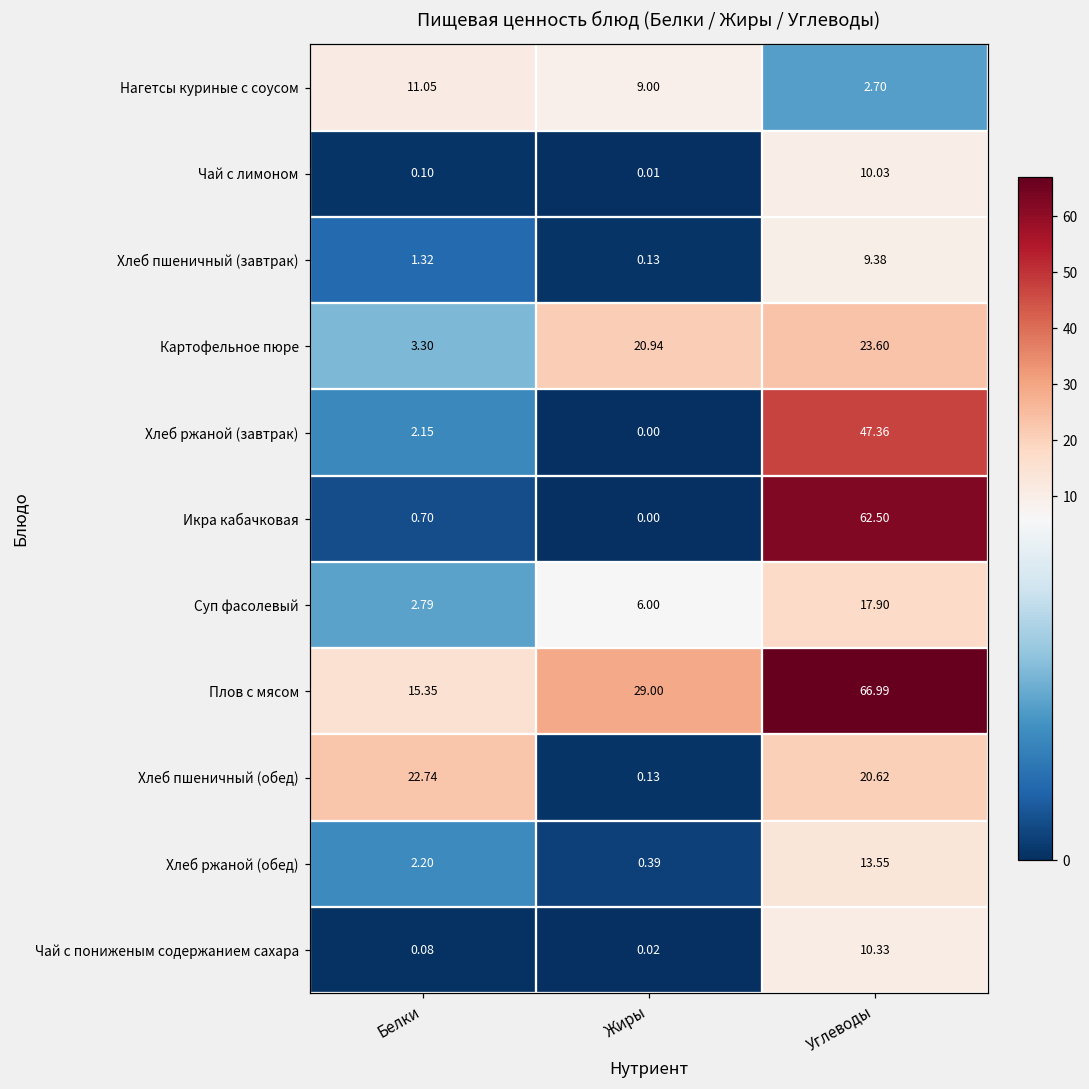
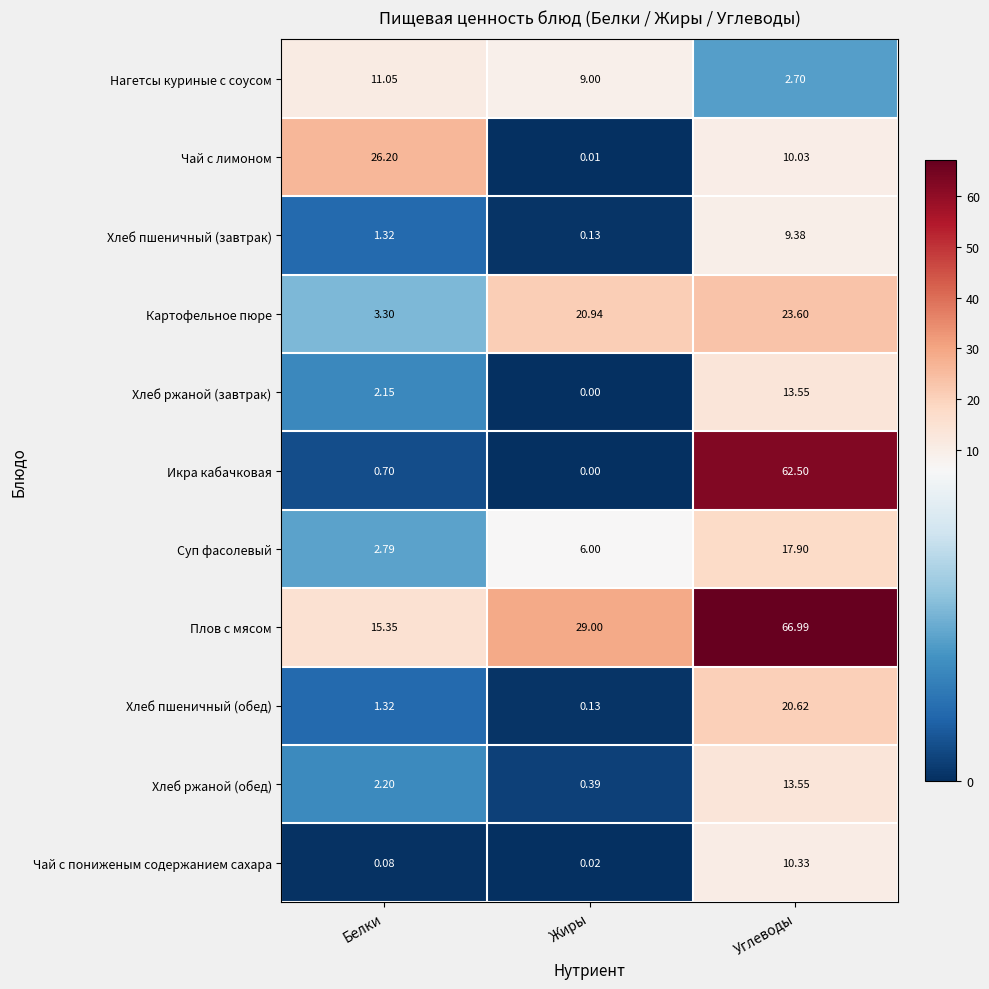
Чай с лимоном, Белки: 0.10 -> 26.20
Хлеб ржаной (завтрак), Углеводы: 47.36 -> 13.55
Хлеб пшеничный (обед), Белки: 22.74 -> 1.32
